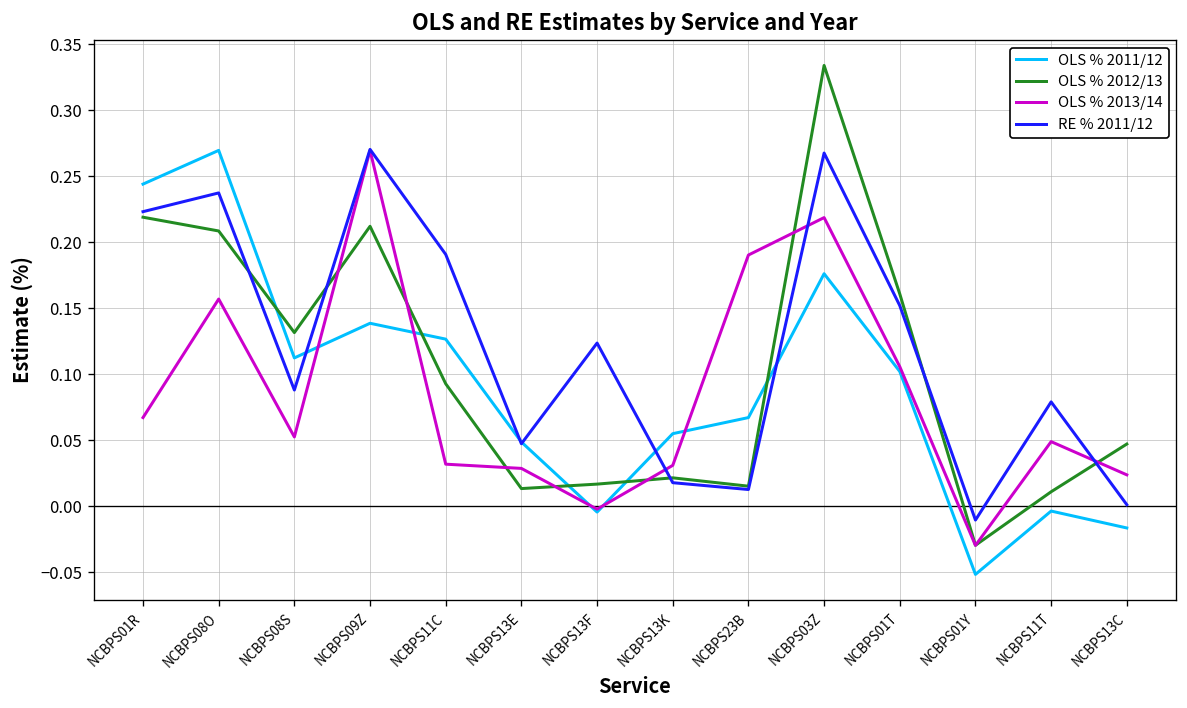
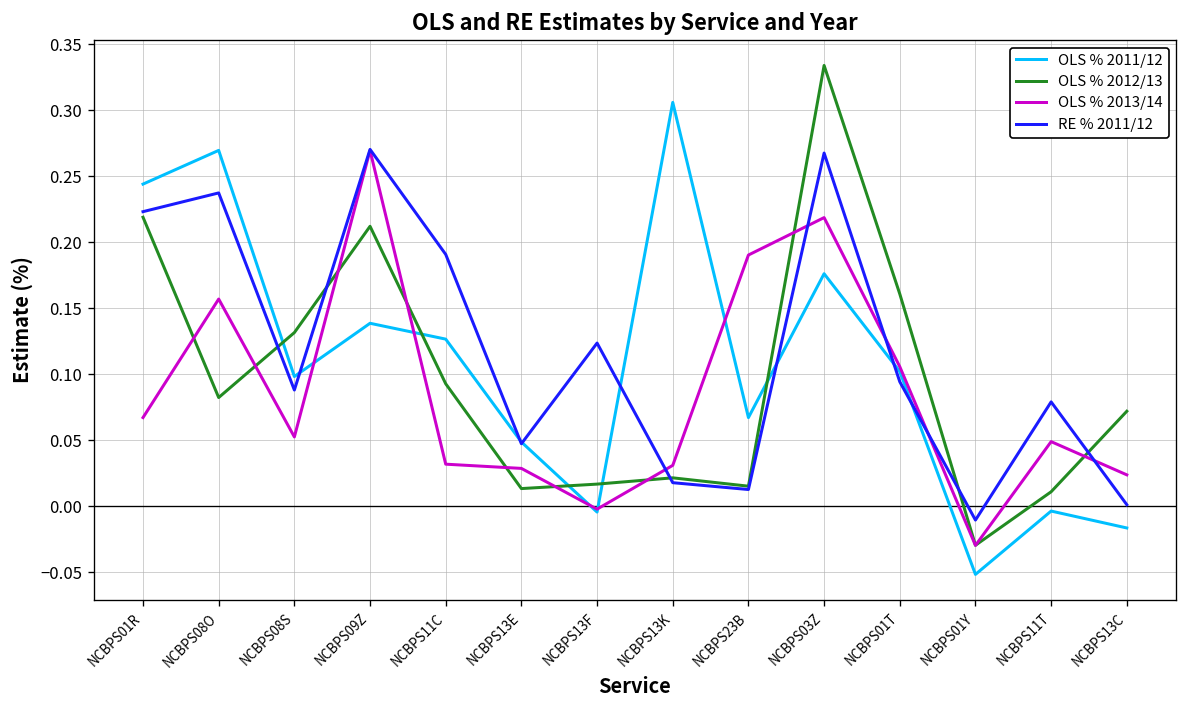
OLS % 2012/13, NCBPS08O: 0.208 -> 0.082
OLS % 2011/12, NCBPS08S: 0.112 -> 0.098
OLS % 2011/12, NCBPS13K: 0.055 -> 0.306
RE % 2011/12, NCBPS01T: 0.152 -> 0.094
OLS % 2012/13, NCBPS13C: 0.047 -> 0.072
